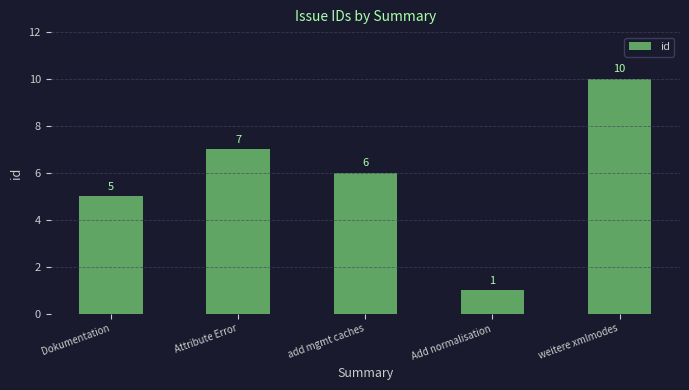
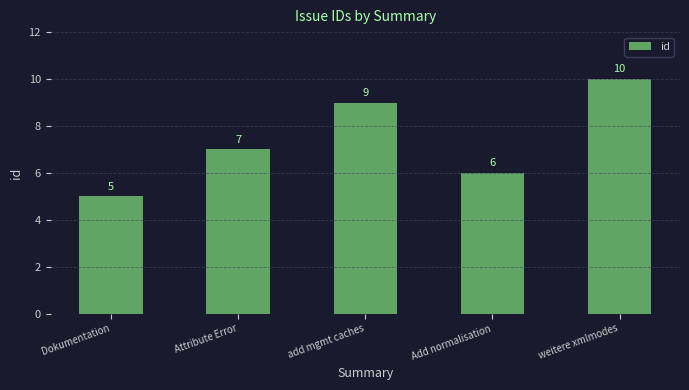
add mgmt caches: 6 -> 9
Add normalisation: 1 -> 6
